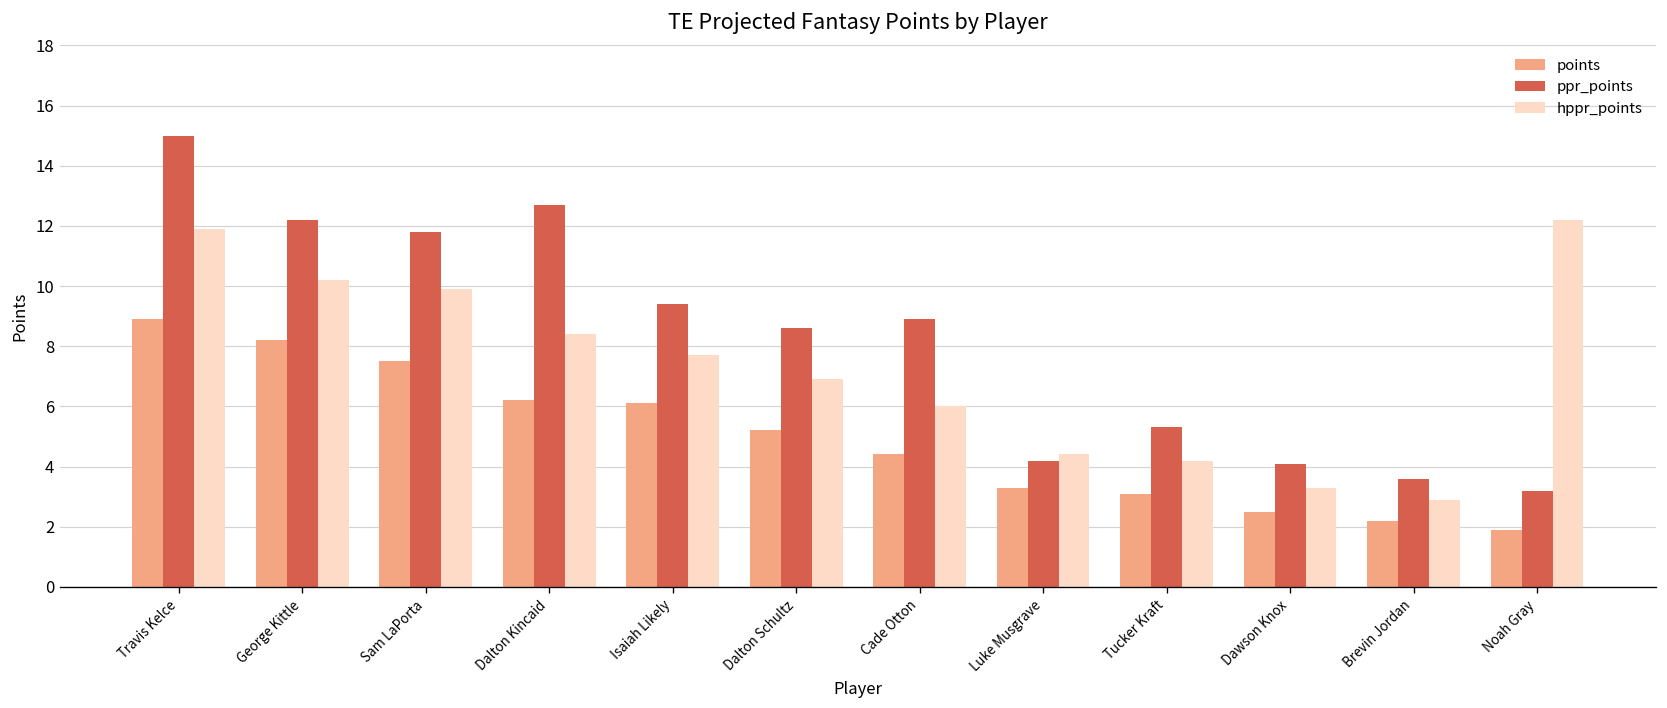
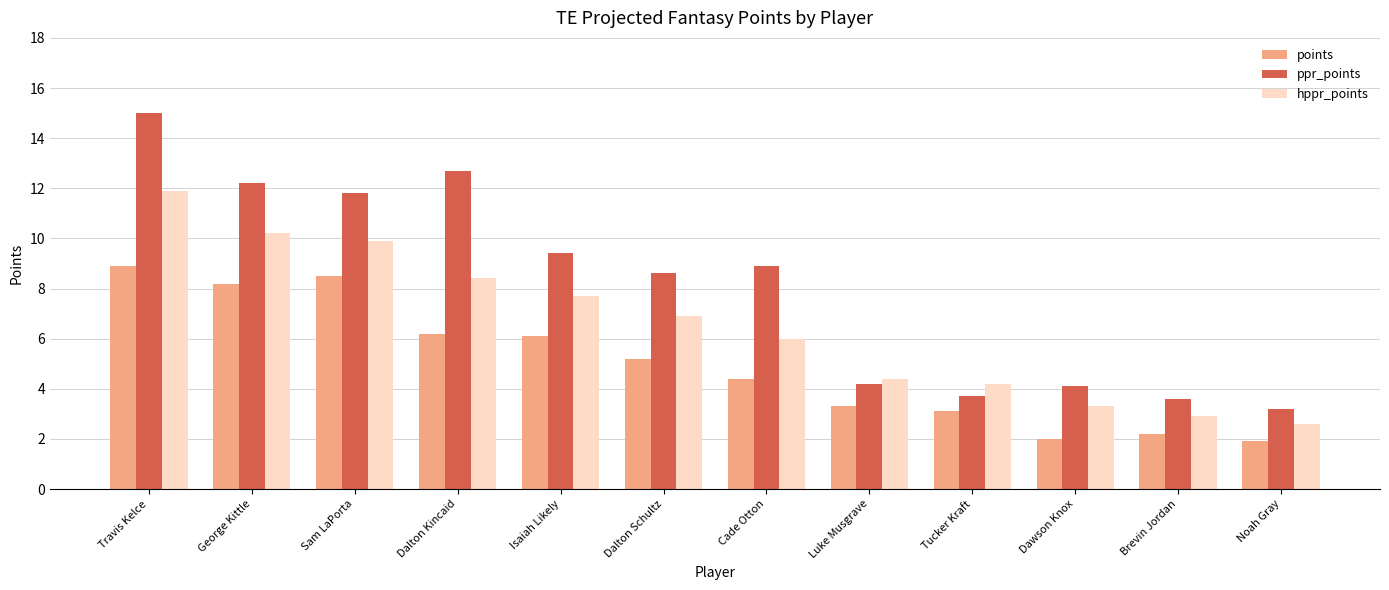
points, Sam LaPorta: 7.5 -> 8.5
ppr_points, Tucker Kraft: 5.3 -> 3.7
points, Dawson Knox: 2.5 -> 2.0
hppr_points, Noah Gray: 12.2 -> 2.6
